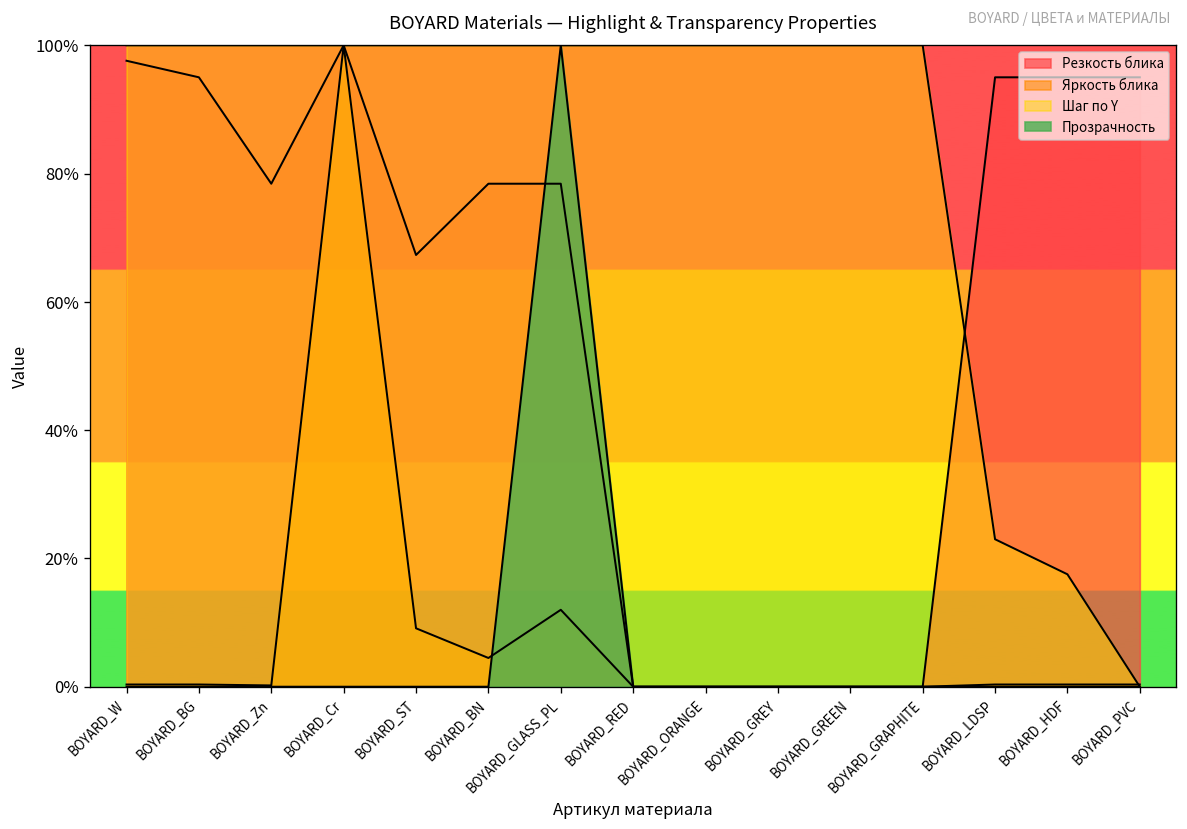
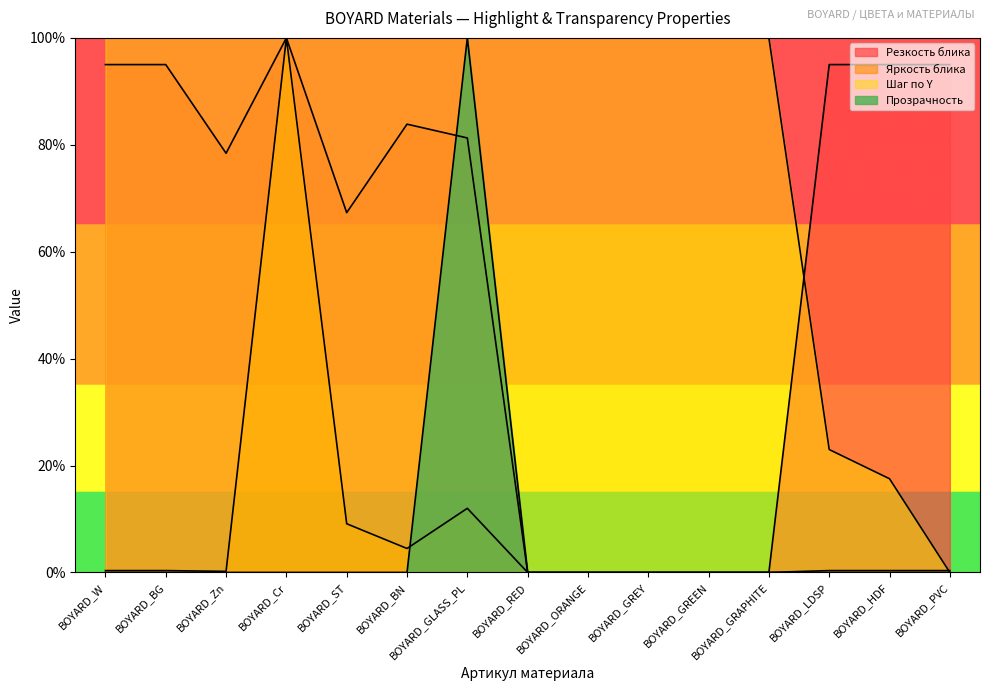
Резкость блика, BOYARD_W: 98% -> 95%
Резкость блика, BOYARD_BN: 78% -> 84%
Резкость блика, BOYARD_GLASS_PL: 78% -> 81%
